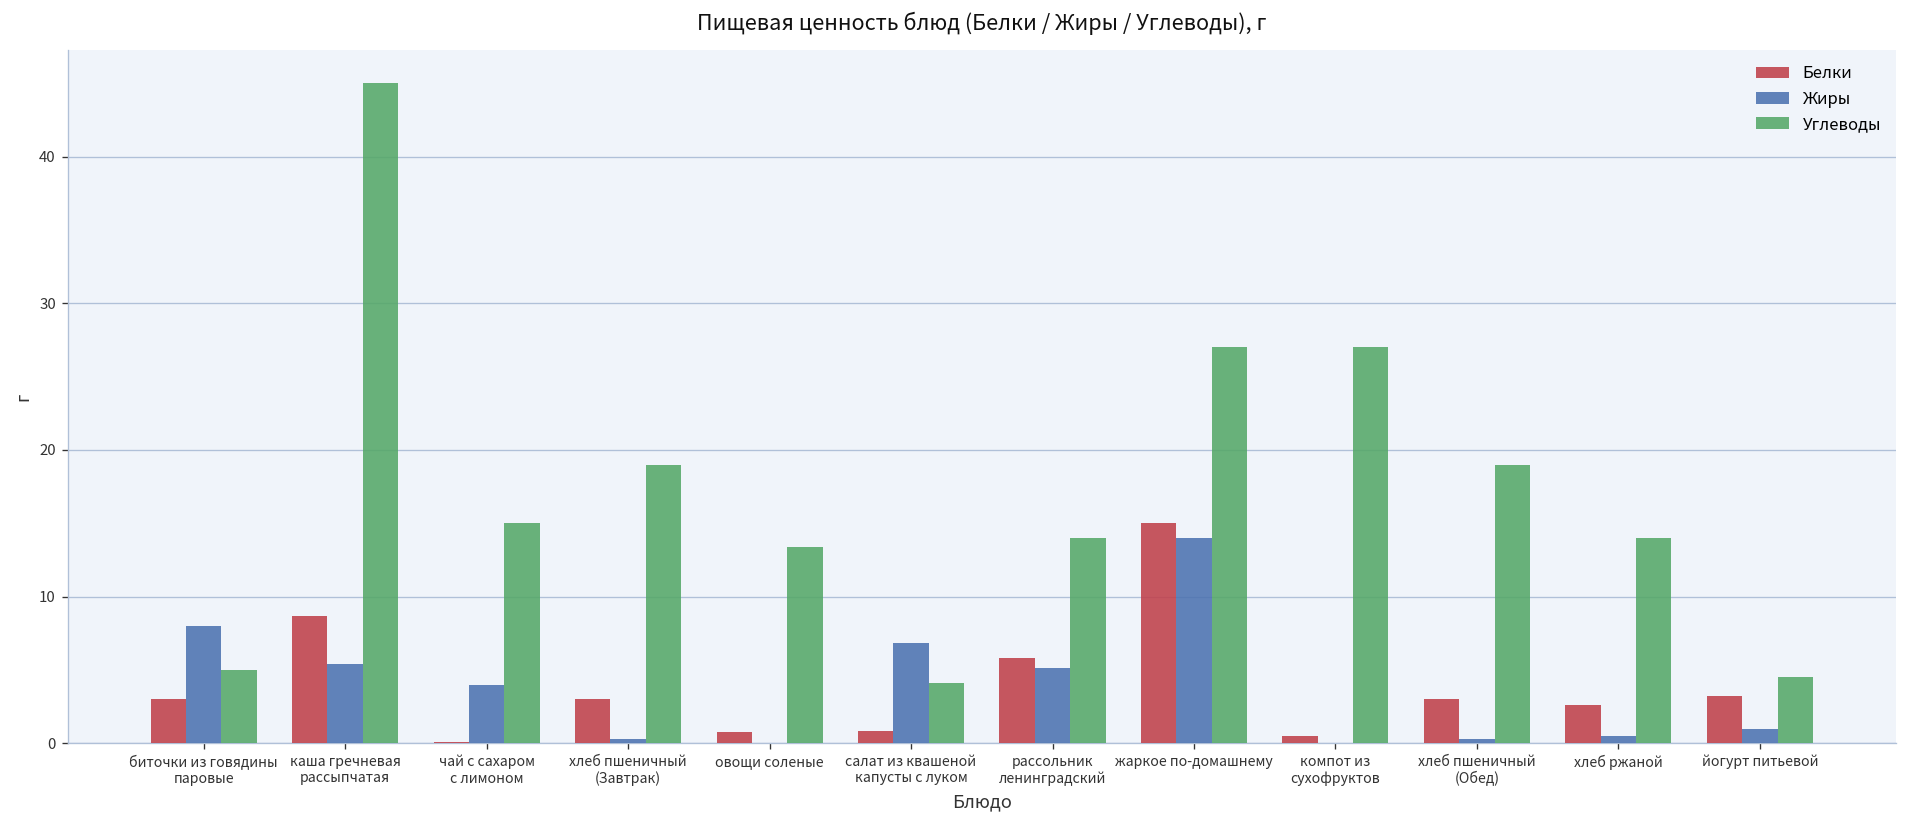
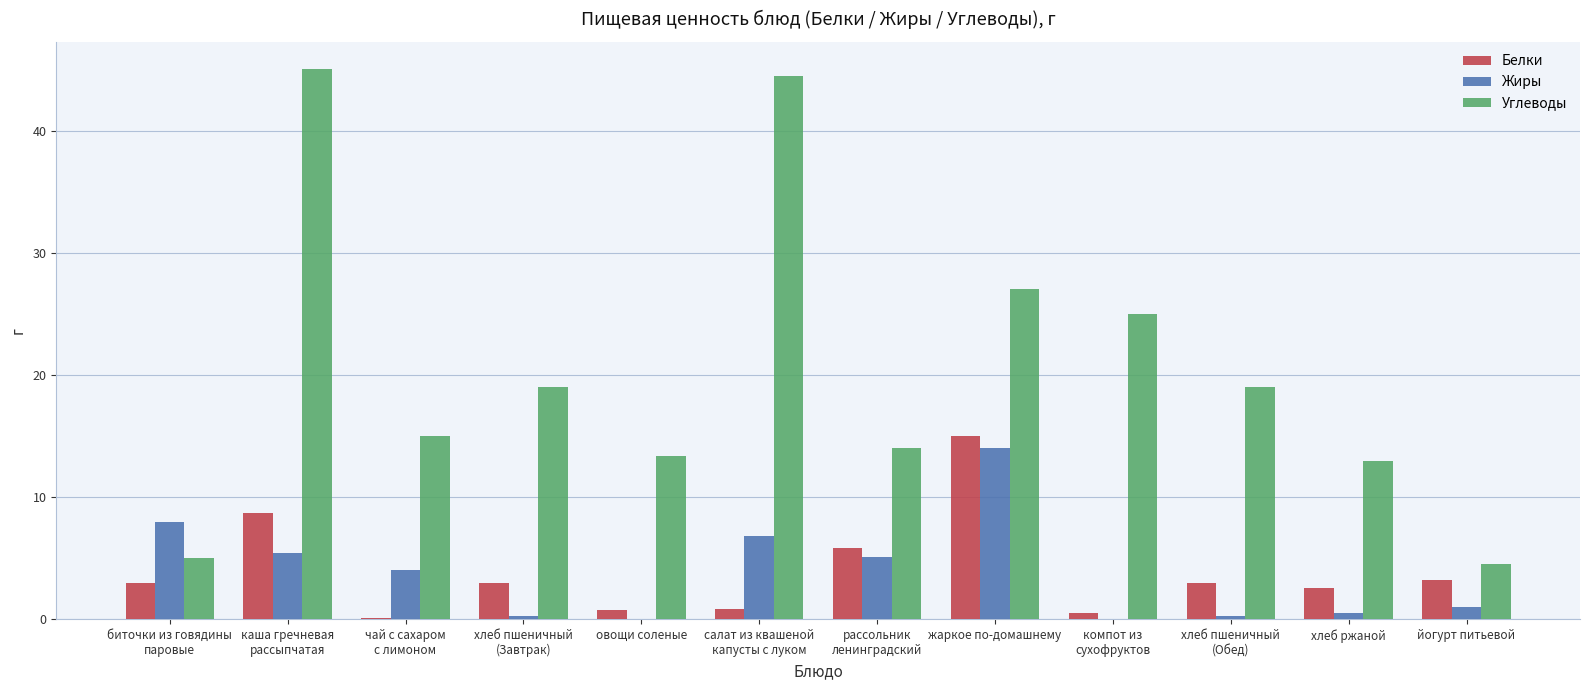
Углеводы, салат из квашеной капусты с луком: 4.1 -> 44.5
Углеводы, компот из сухофруктов: 27 -> 25
Углеводы, хлеб ржаной: 14 -> 13
